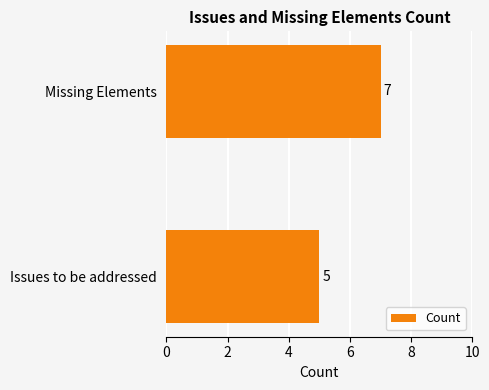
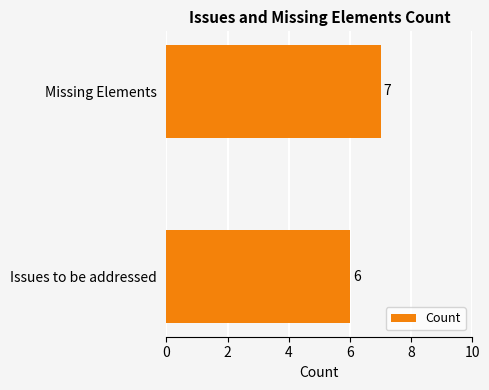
Issues to be addressed: 5 -> 6
